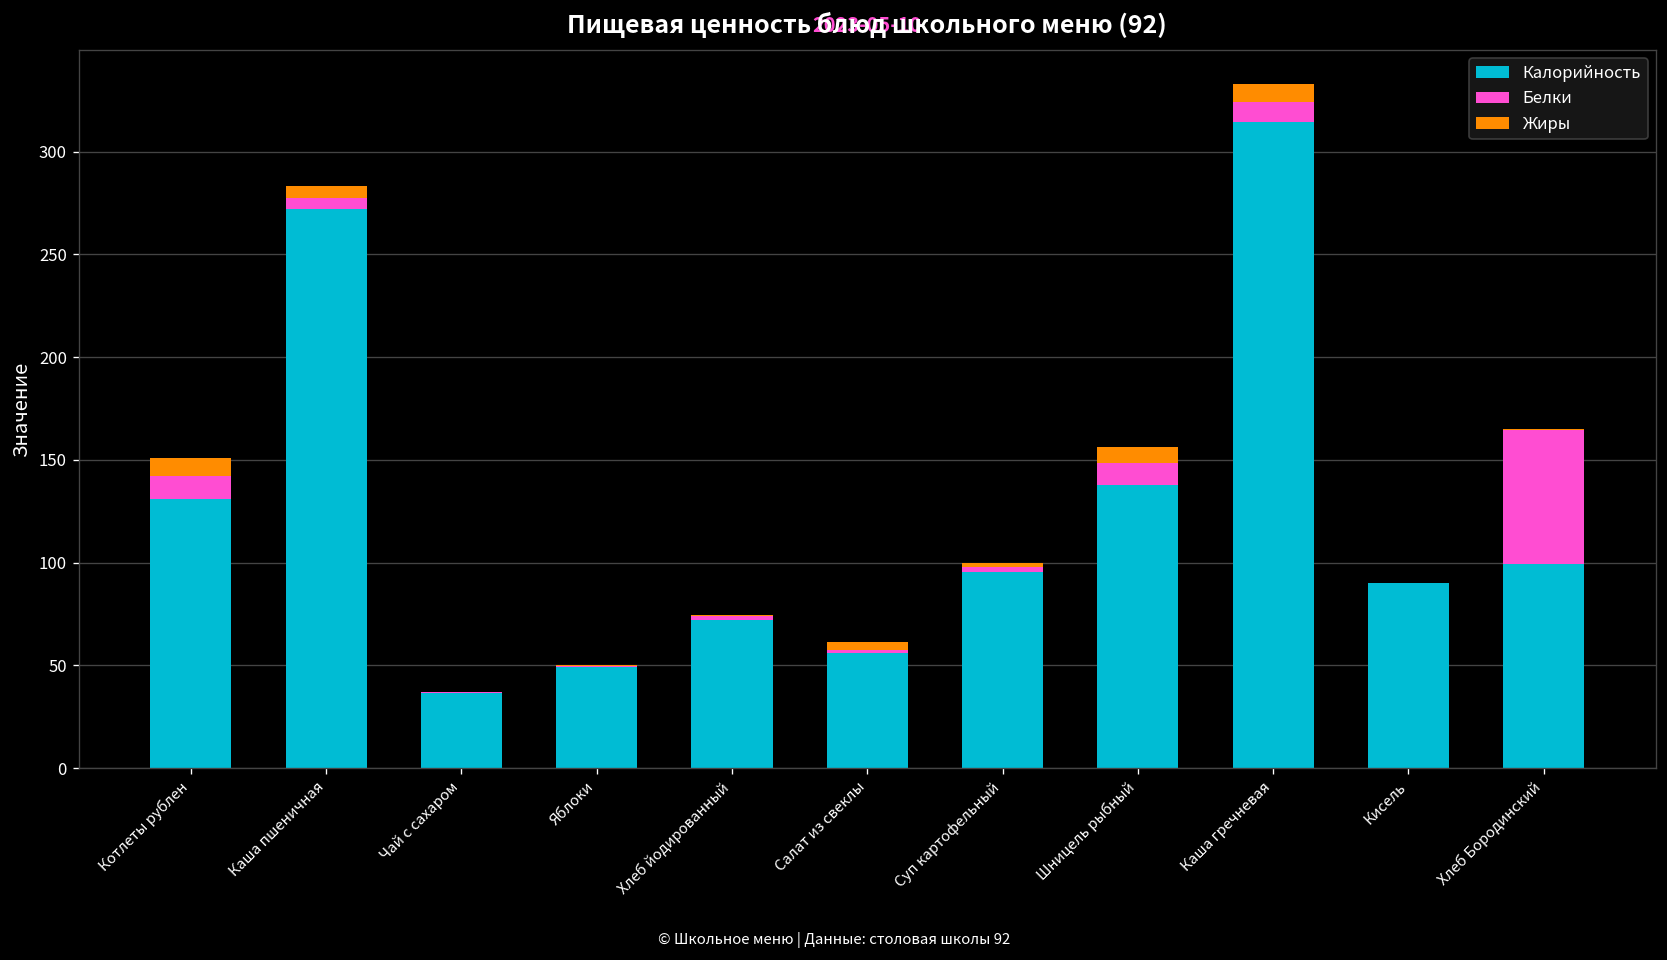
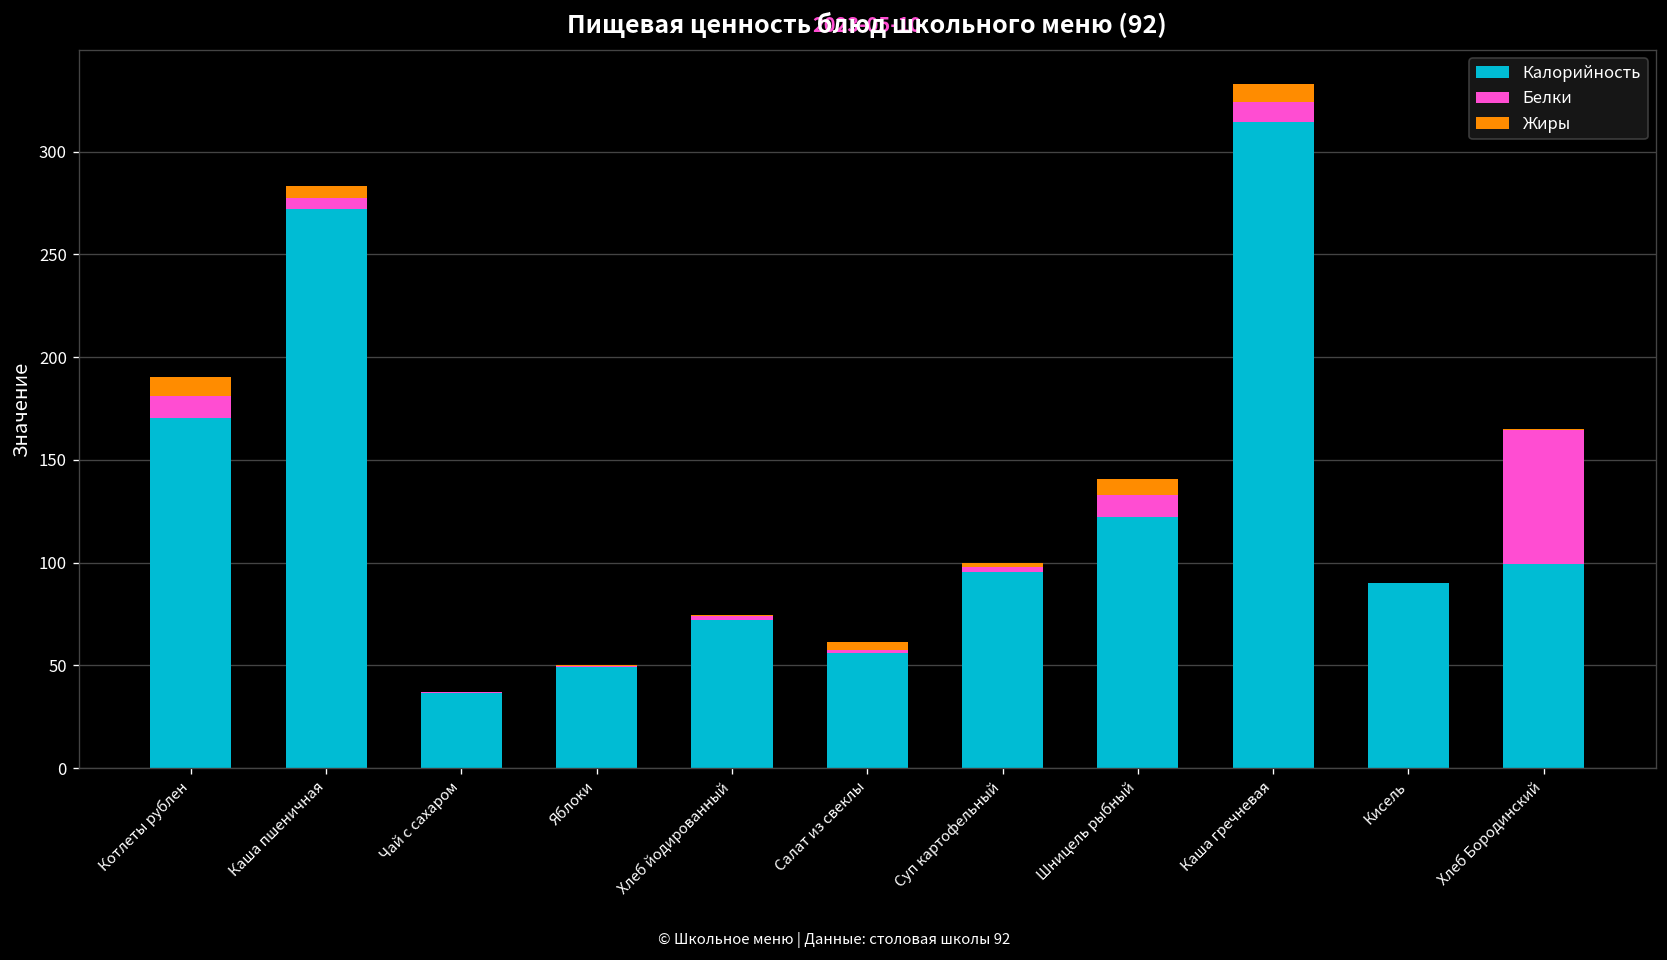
Калорийность, Котлеты рублен: 131 -> 170
Калорийность, Шницель рыбный: 138 -> 122
